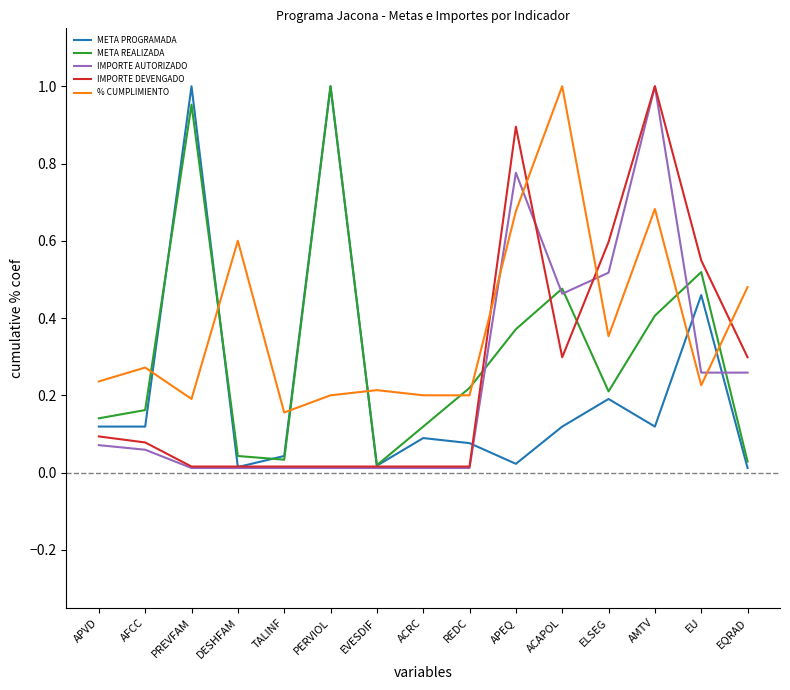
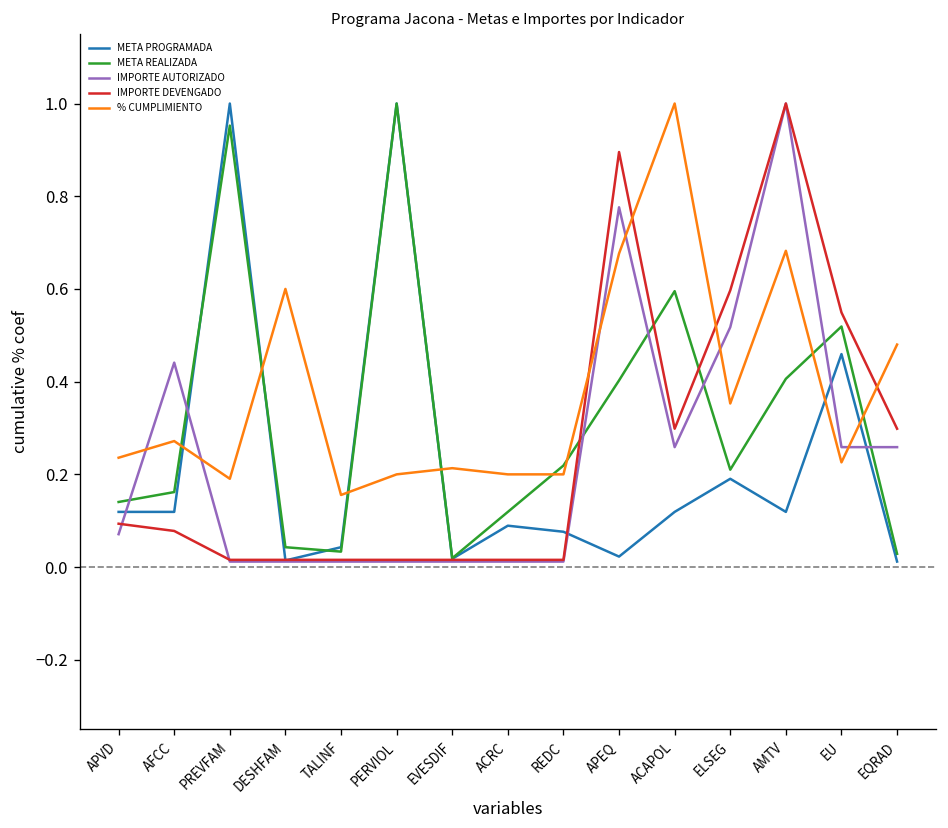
IMPORTE AUTORIZADO, AFCC: 0.06 -> 0.44
META REALIZADA, APEQ: 0.37 -> 0.40
META REALIZADA, ACAPOL: 0.48 -> 0.60
IMPORTE AUTORIZADO, ACAPOL: 0.46 -> 0.26
